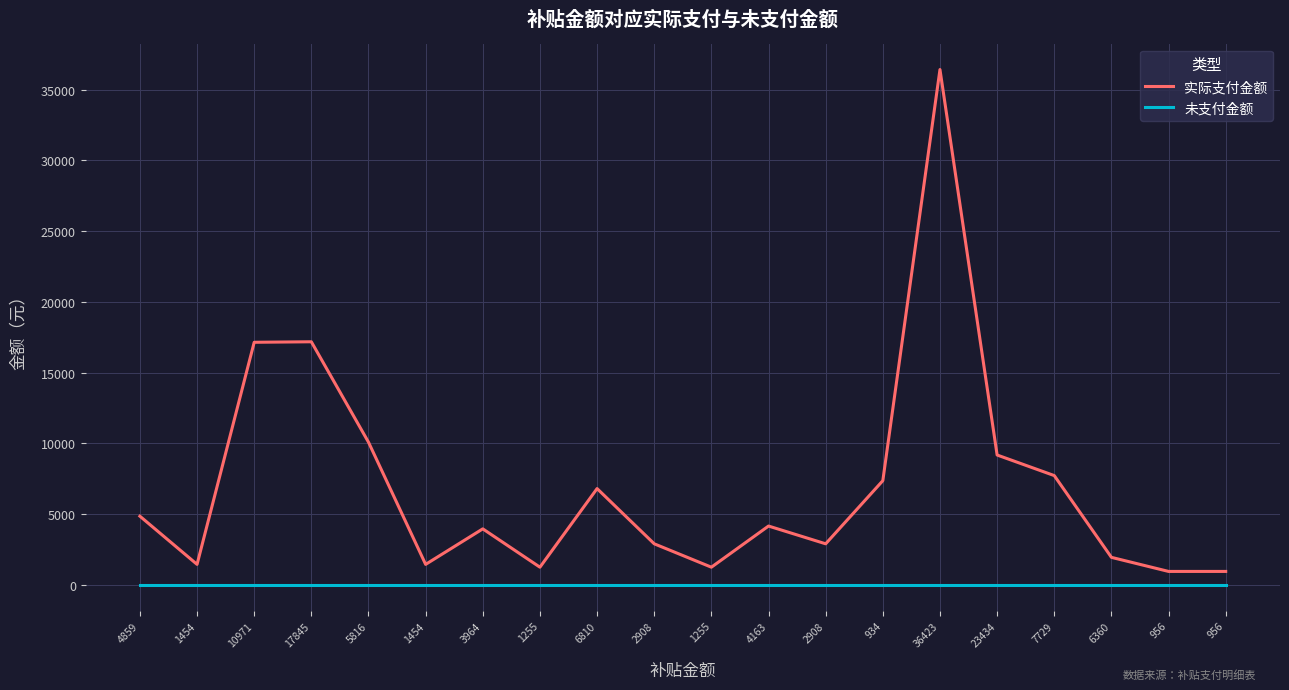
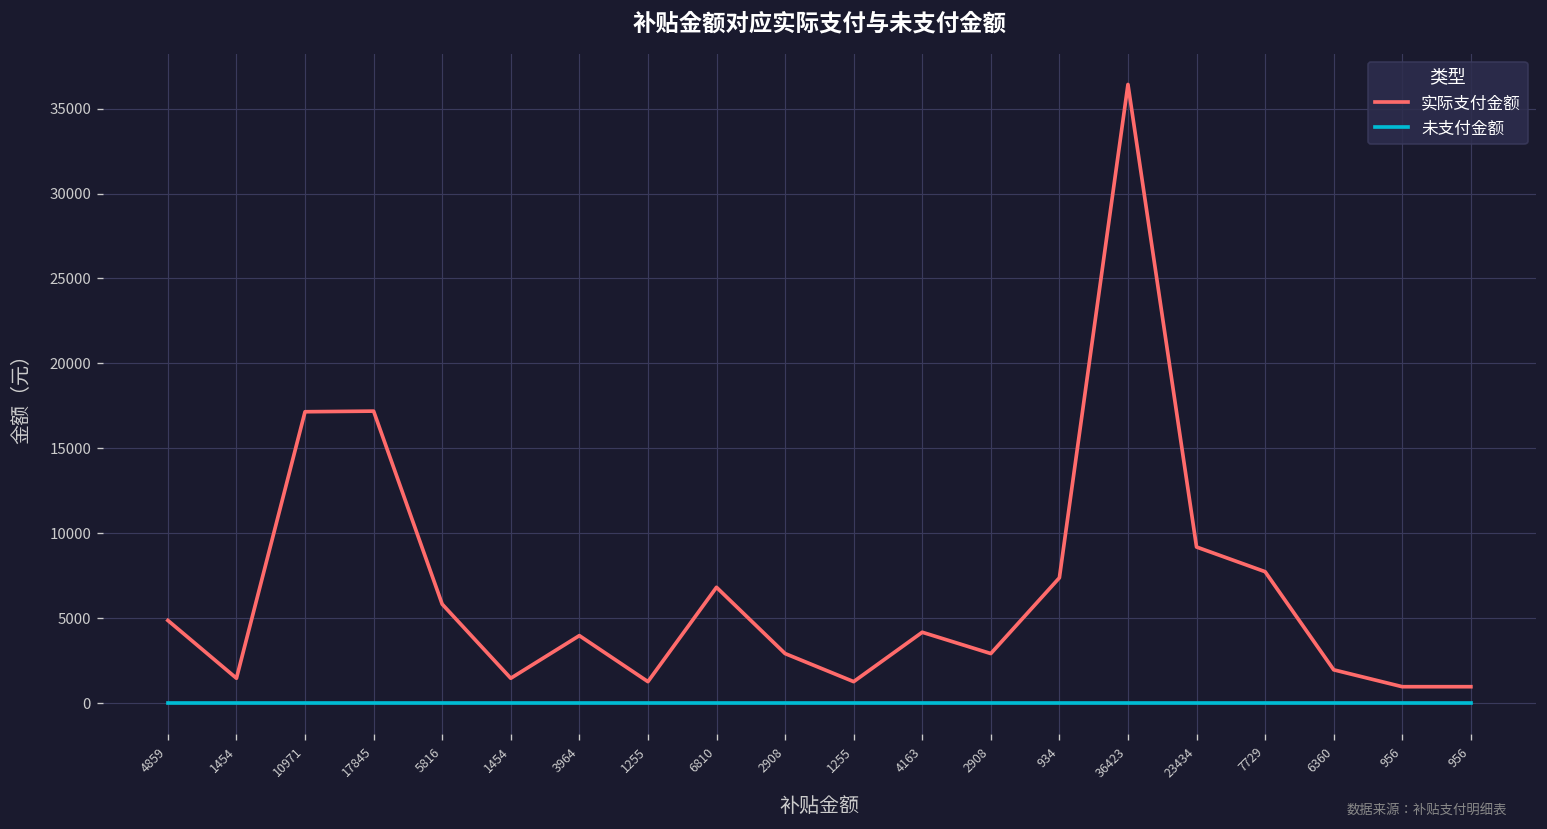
实际支付金额, 5816: 10100 -> 5800
